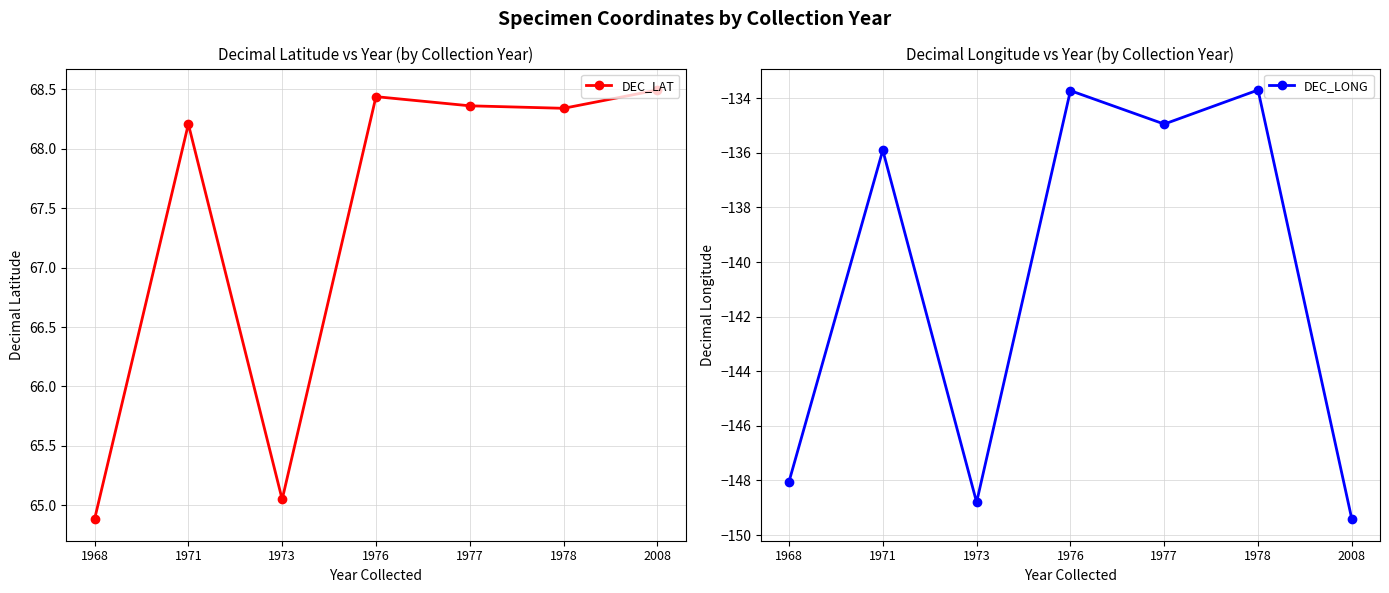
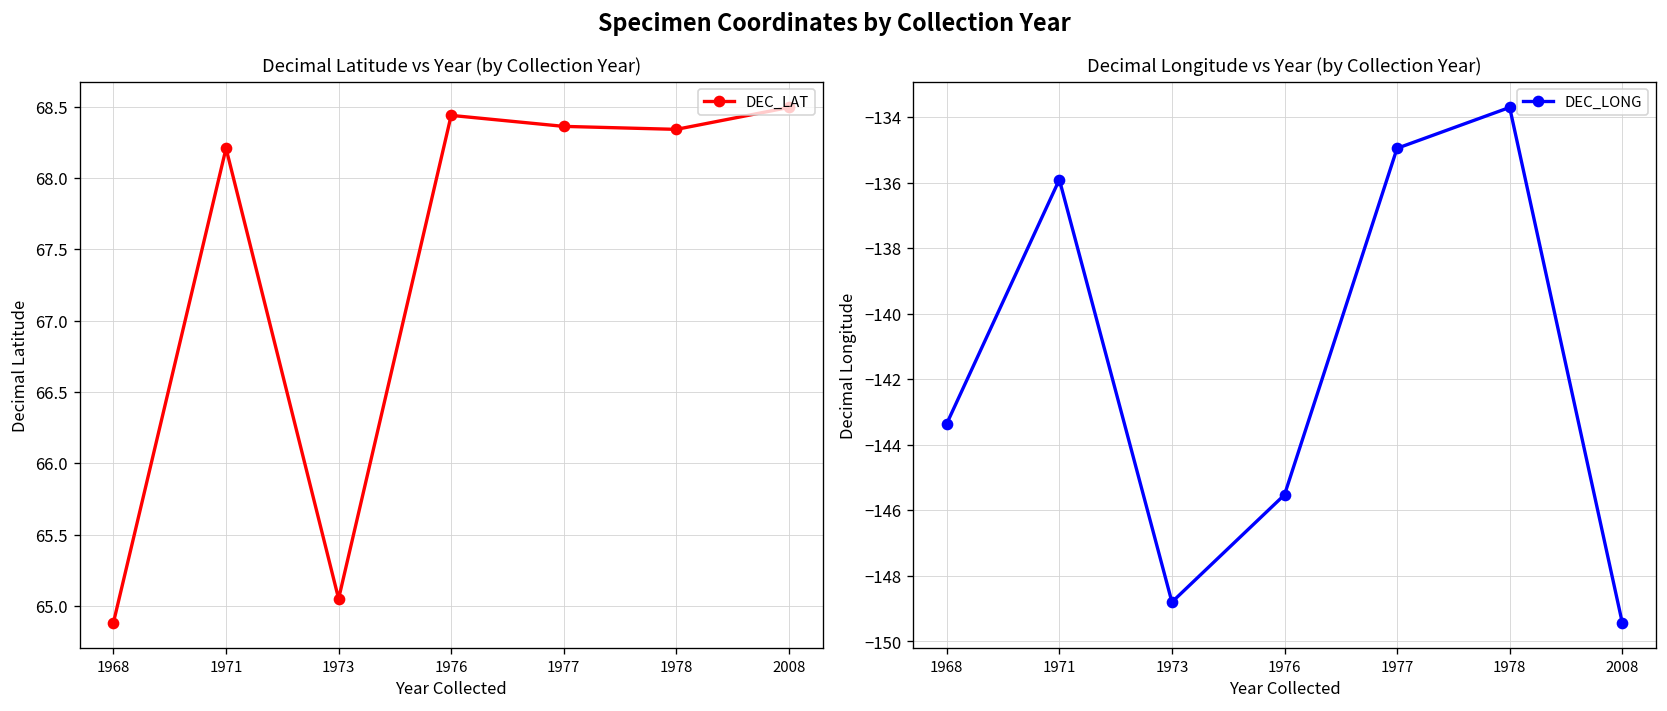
Decimal Longitude vs Year (by Collection Year), 1968: -148.1 -> -143.4
Decimal Longitude vs Year (by Collection Year), 1976: -133.7 -> -145.5
